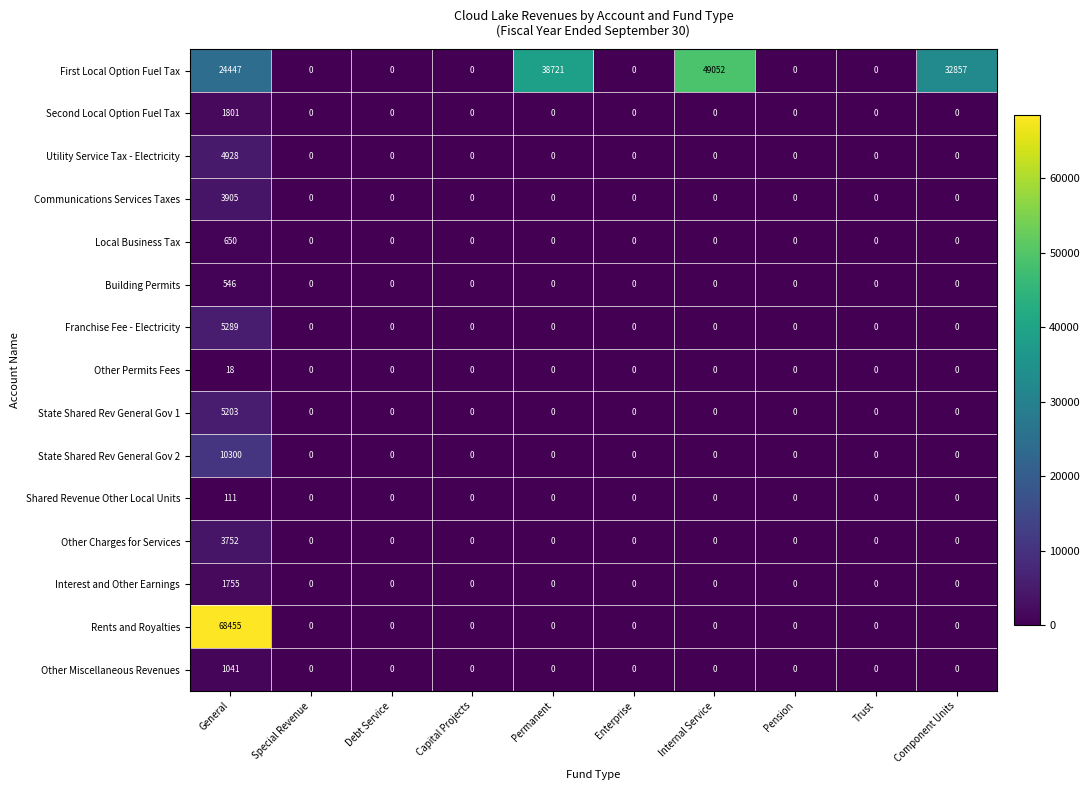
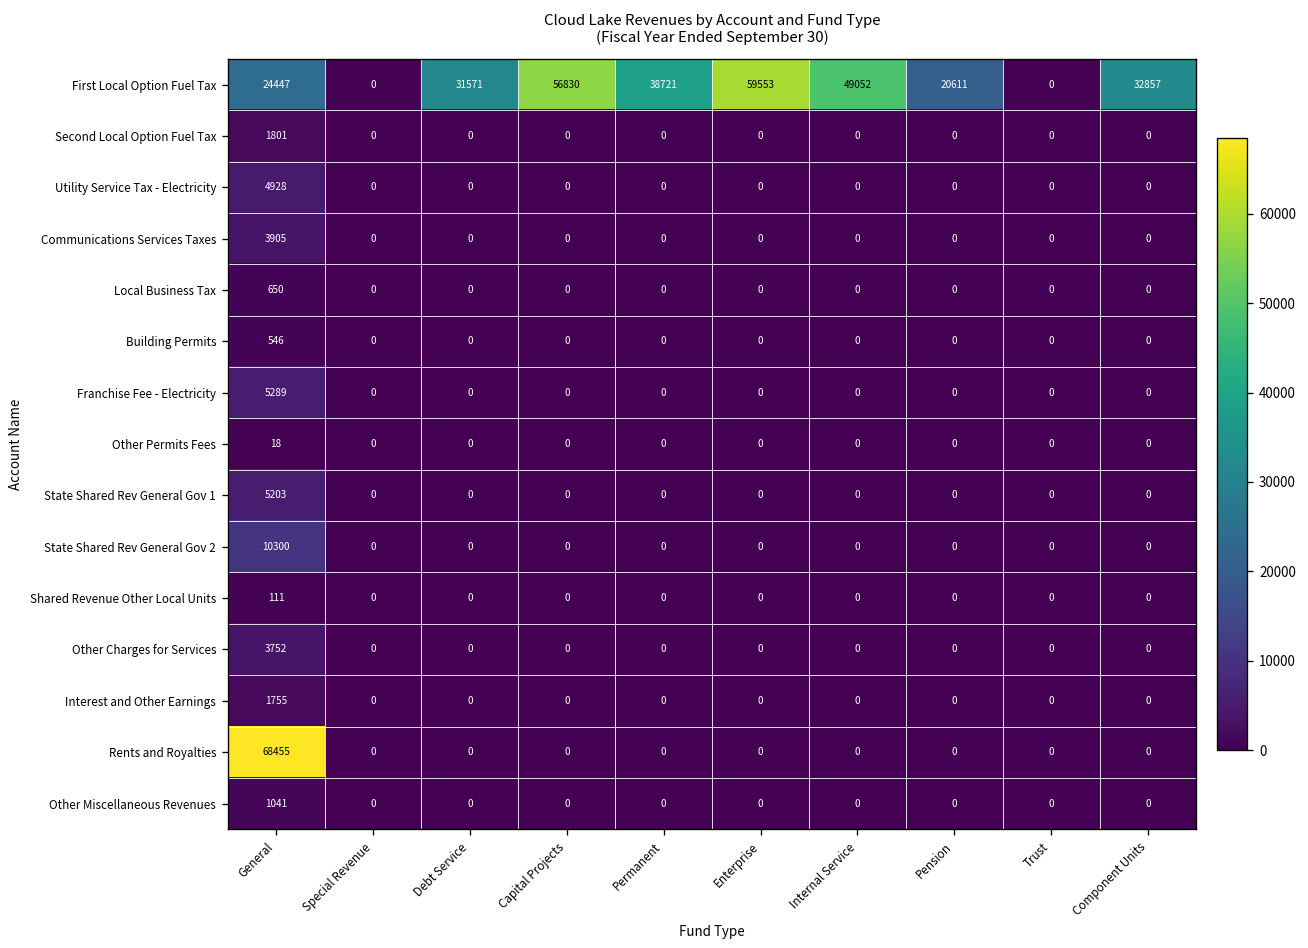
First Local Option Fuel Tax, Debt Service: 0 -> 31571
First Local Option Fuel Tax, Capital Projects: 0 -> 56830
First Local Option Fuel Tax, Enterprise: 0 -> 59553
First Local Option Fuel Tax, Pension: 0 -> 20611
